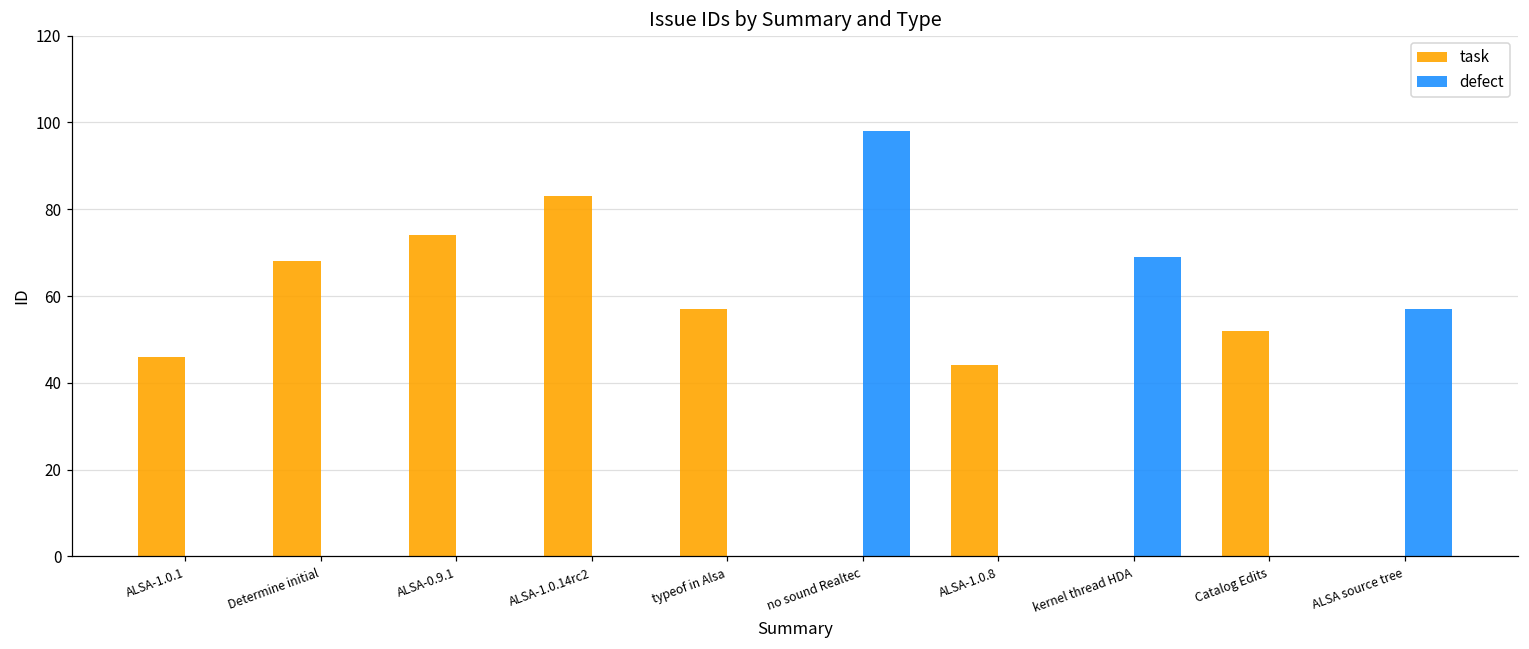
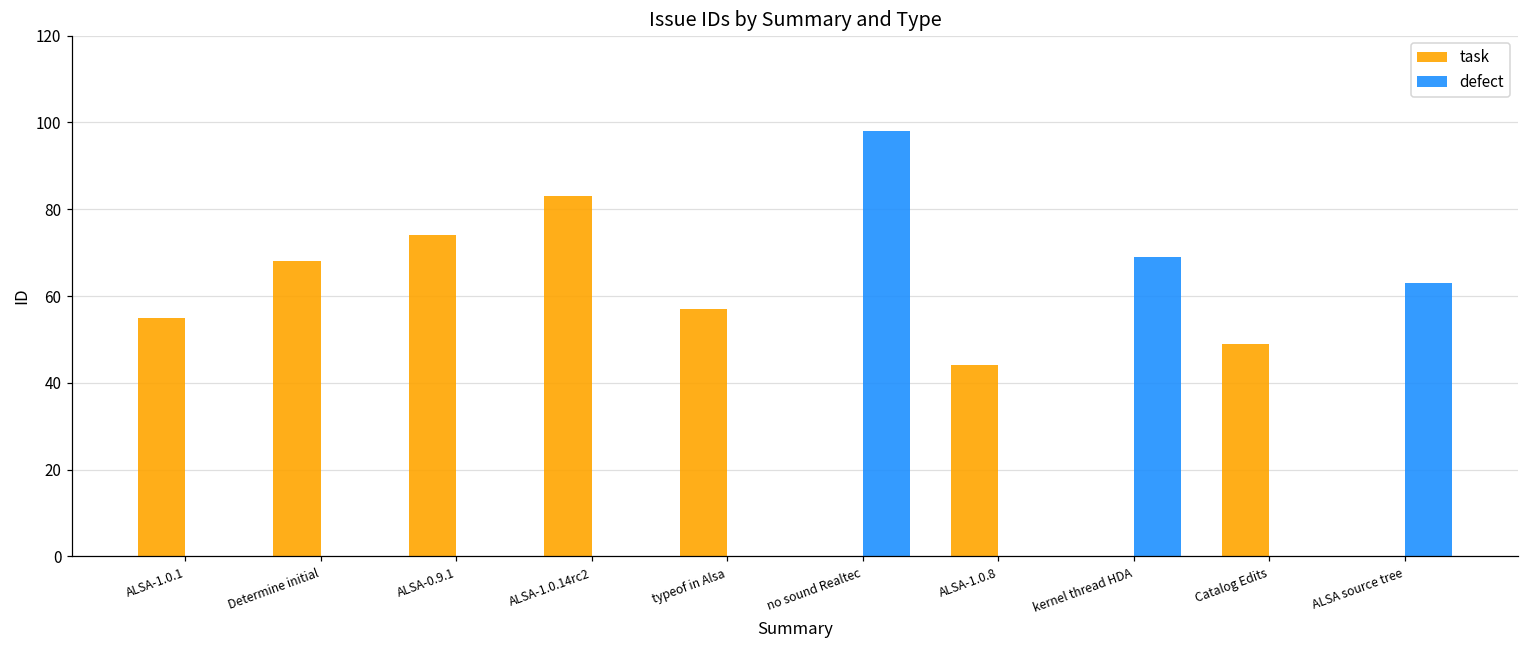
task, ALSA-1.0.1: 46 -> 55
task, Catalog Edits: 52 -> 49
defect, ALSA source tree: 57 -> 63
